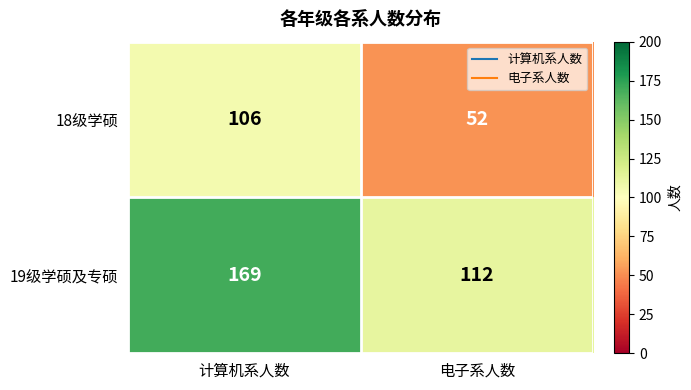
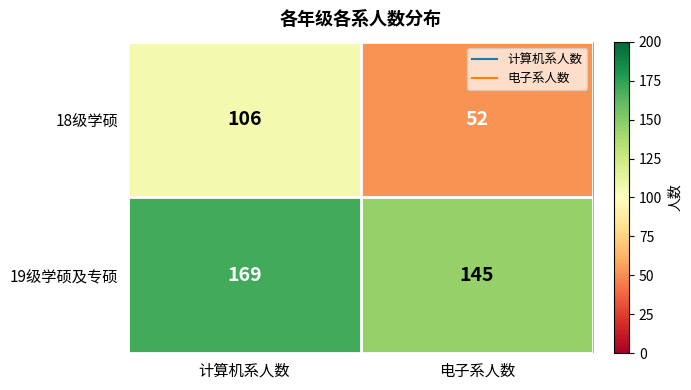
19级学硕及专硕, 电子系人数: 112 -> 145
